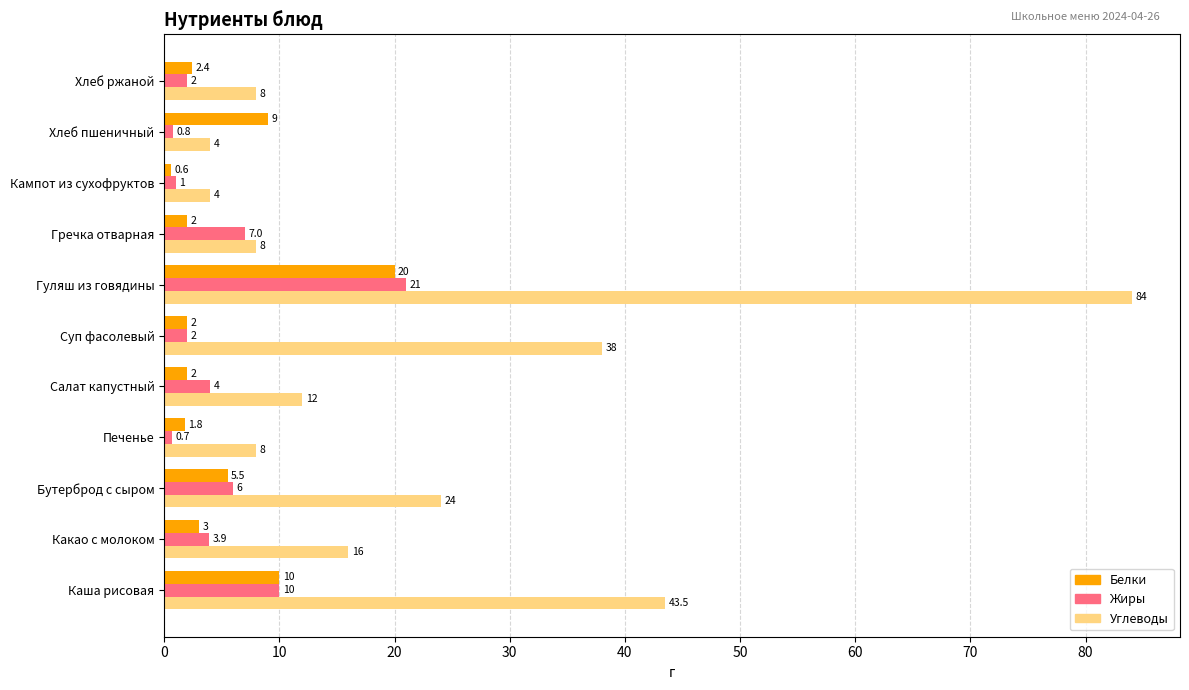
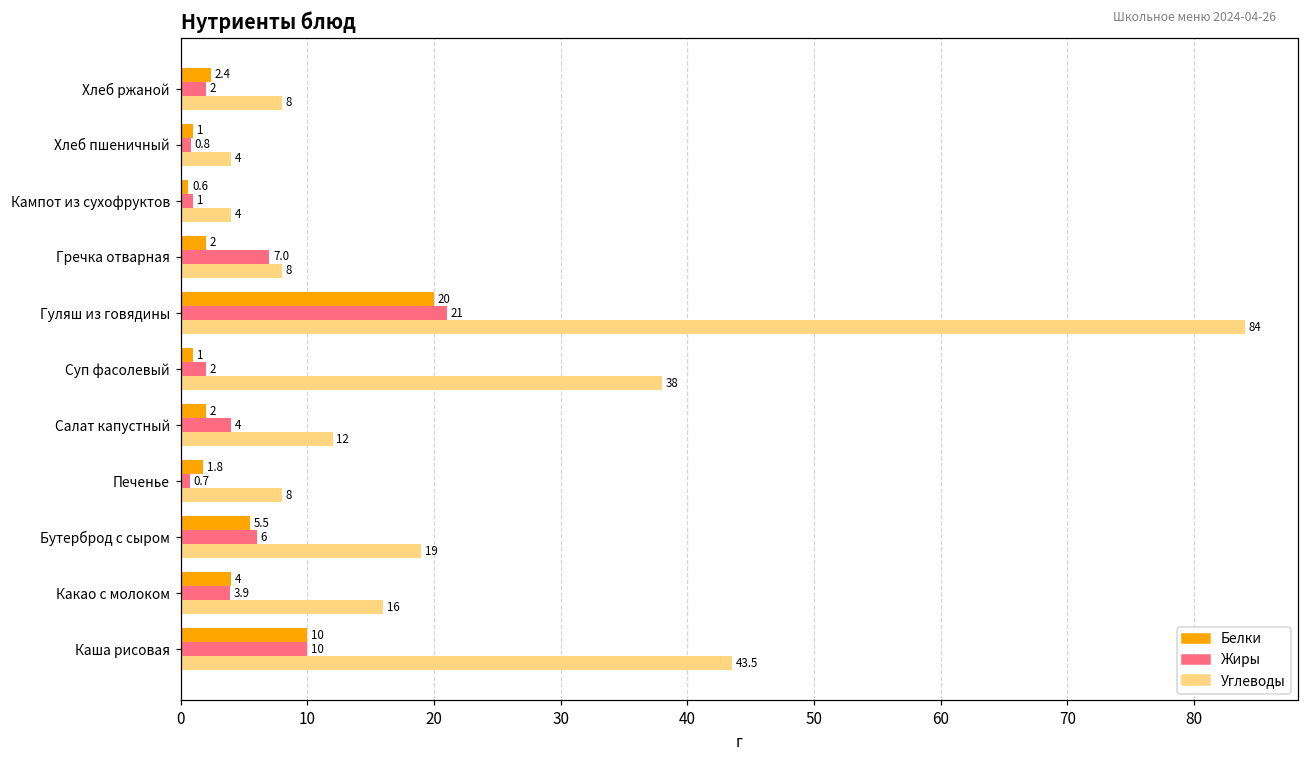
Белки, Хлеб пшеничный: 9 -> 1
Белки, Суп фасолевый: 2 -> 1
Углеводы, Бутерброд с сыром: 24 -> 19
Белки, Какао с молоком: 3 -> 4
